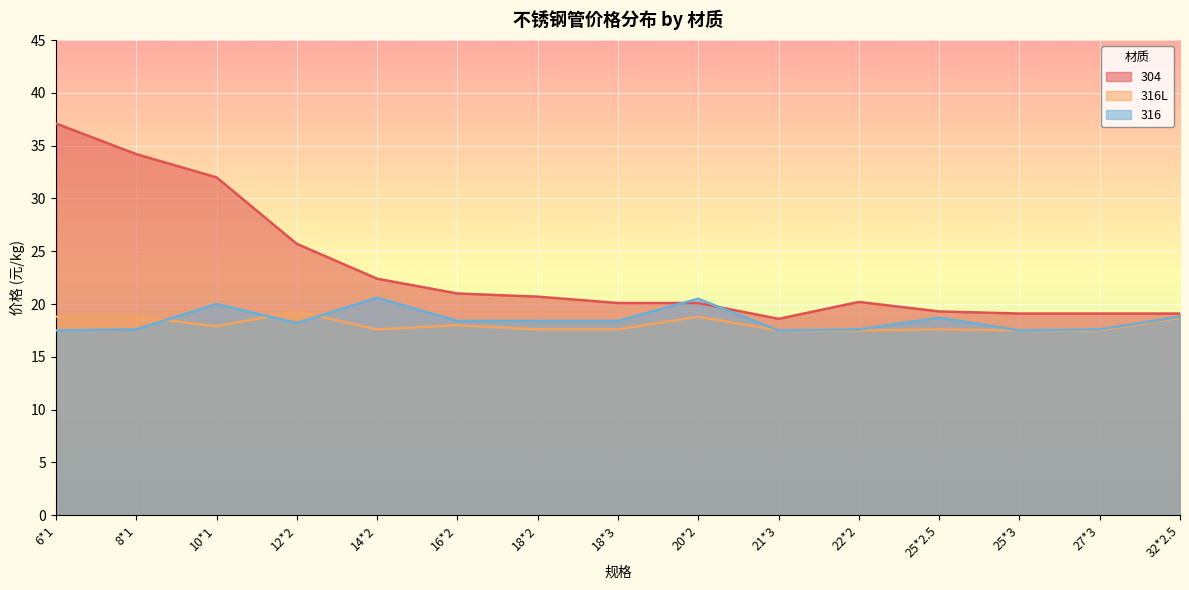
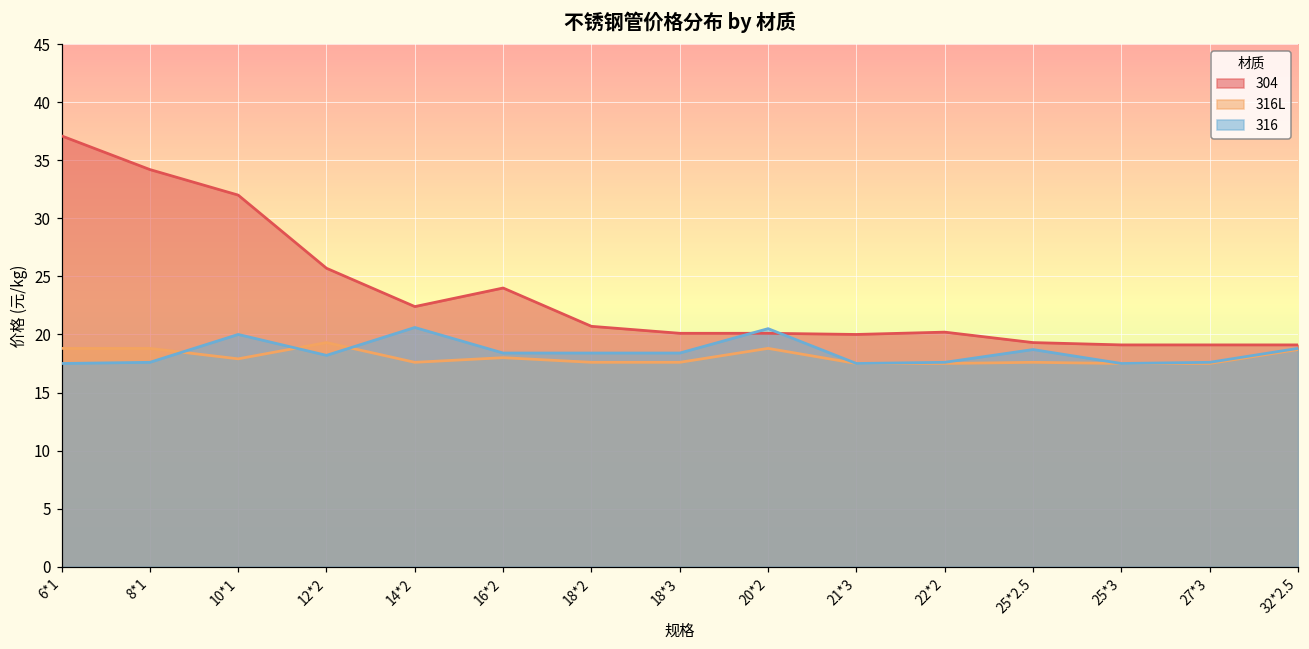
304, 16*2: 21 -> 24
304, 21*3: 18.6 -> 20.0
